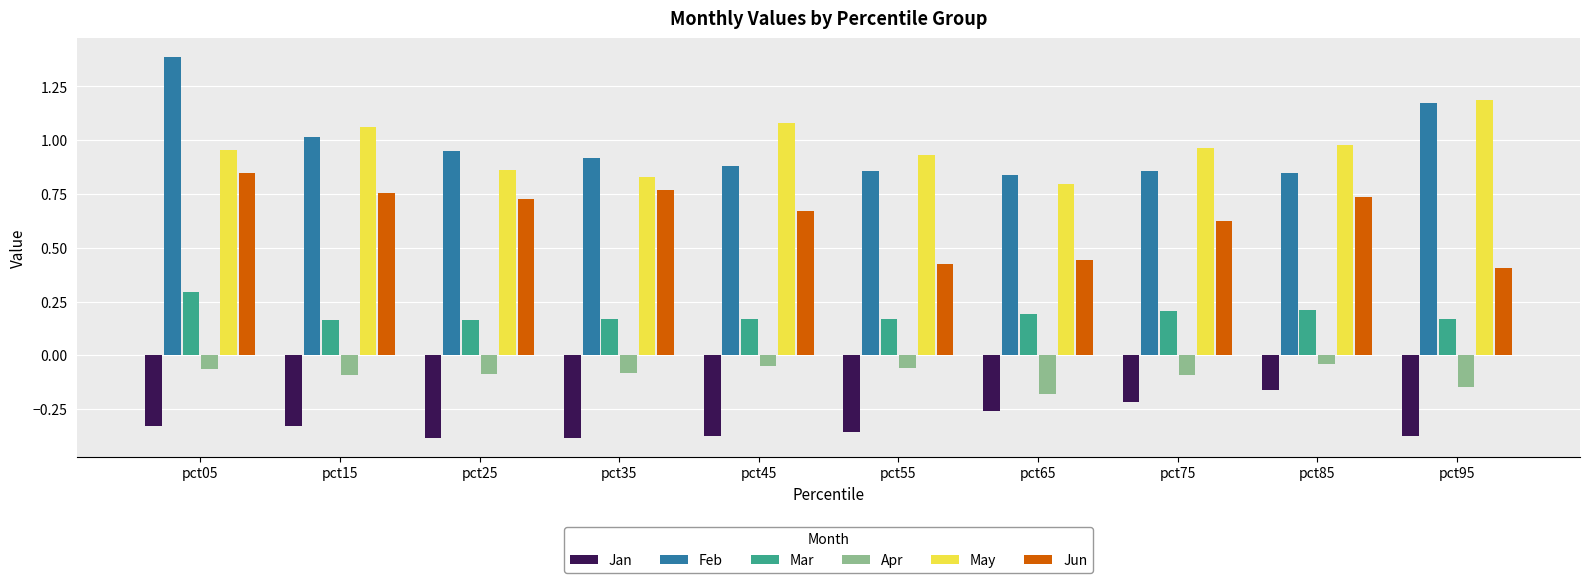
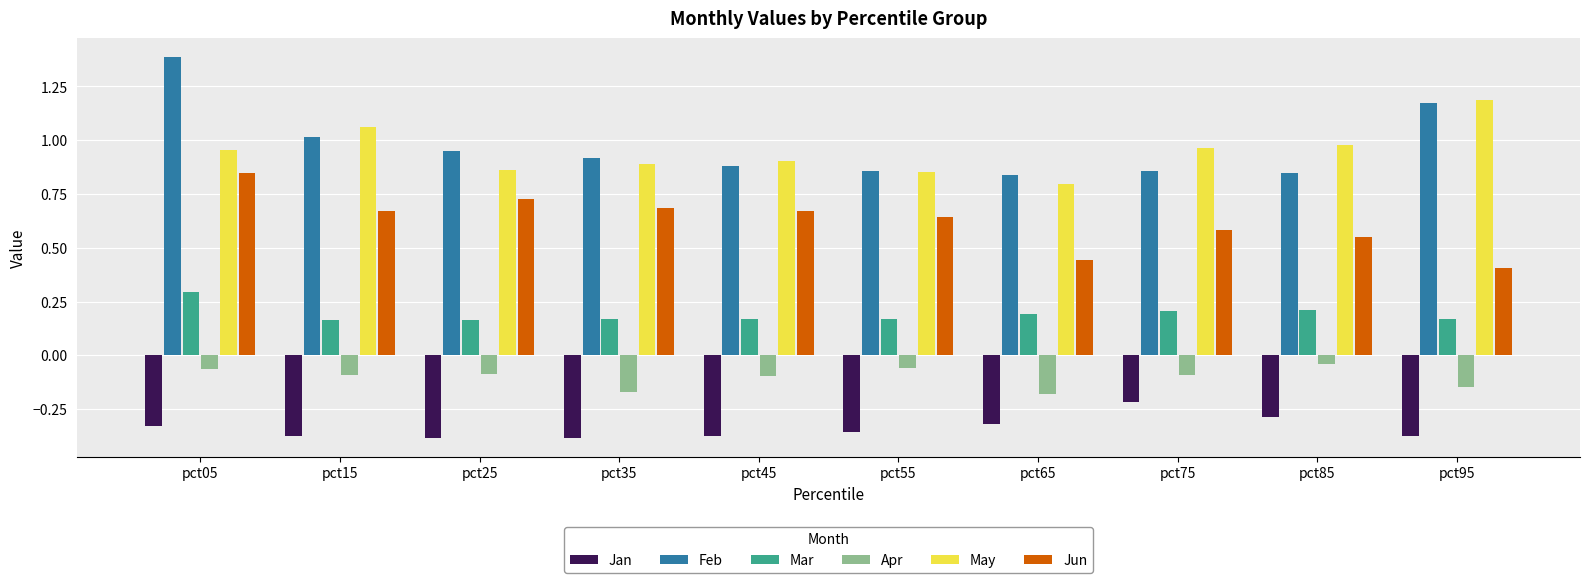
Jan, pct15: -0.33 -> -0.37
Jun, pct15: 0.76 -> 0.67
Apr, pct35: -0.08 -> -0.17
May, pct35: 0.83 -> 0.89
Jun, pct35: 0.77 -> 0.69
Apr, pct45: -0.05 -> -0.09
May, pct45: 1.08 -> 0.90
May, pct55: 0.93 -> 0.85
Jun, pct55: 0.42 -> 0.64
Jan, pct65: -0.26 -> -0.32
Jun, pct75: 0.62 -> 0.58
Jan, pct85: -0.16 -> -0.29
Jun, pct85: 0.74 -> 0.55
